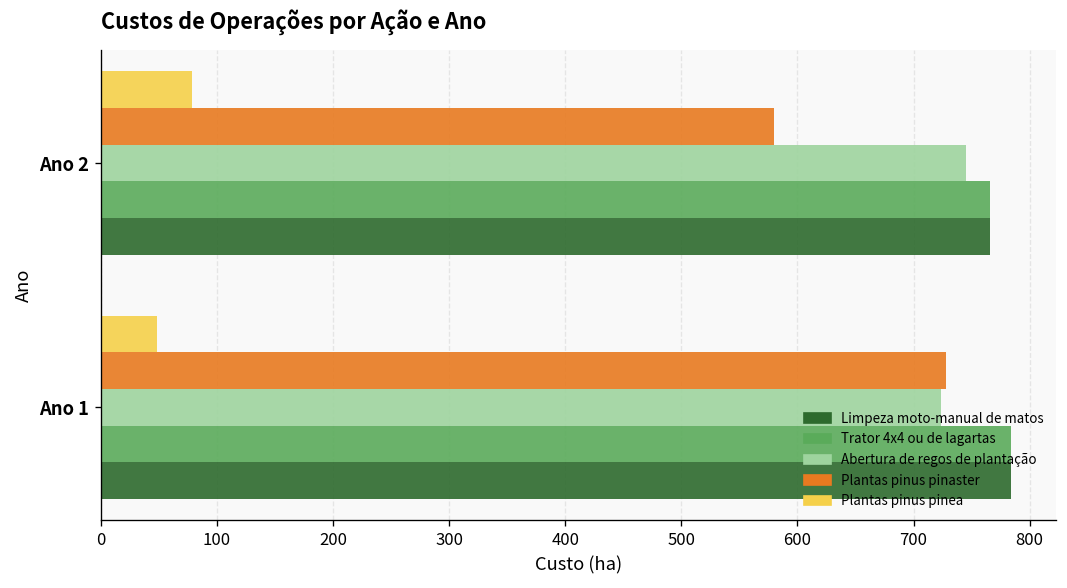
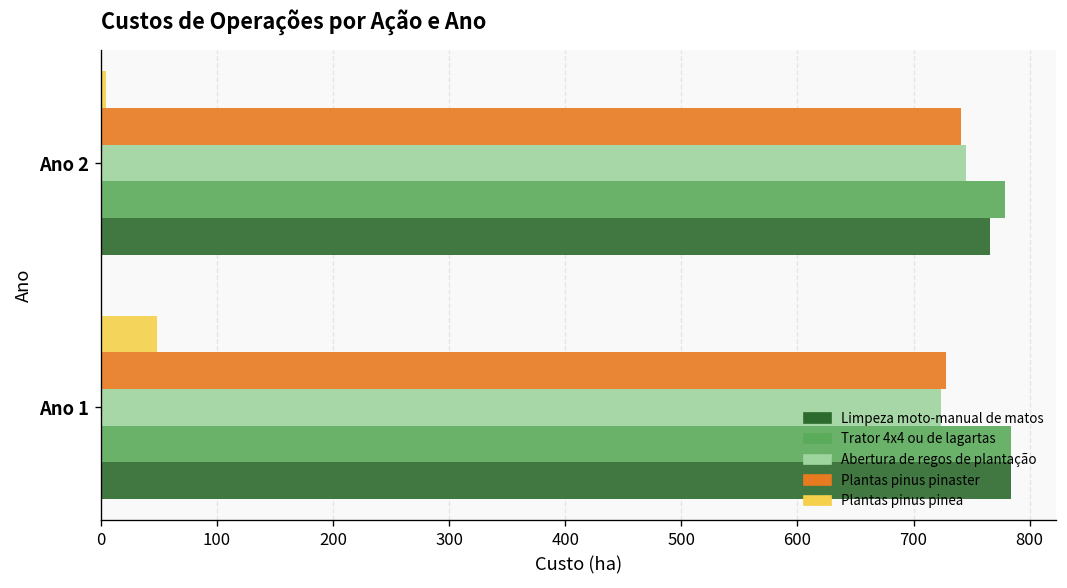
Plantas pinus pinea, Ano 2: 80 -> 0
Plantas pinus pinaster, Ano 2: 580 -> 740
Trator 4x4 ou de lagartas, Ano 2: 770 -> 780
